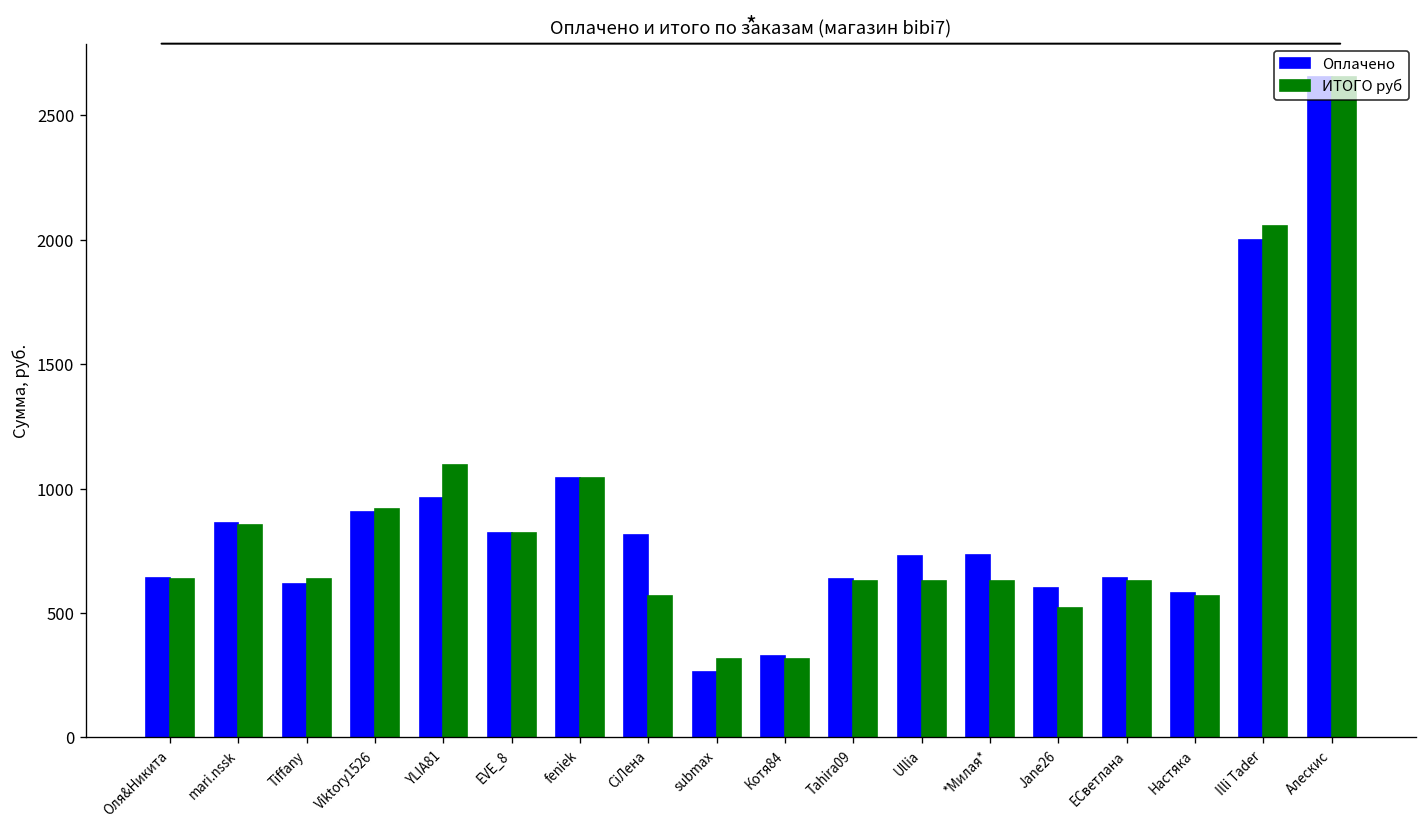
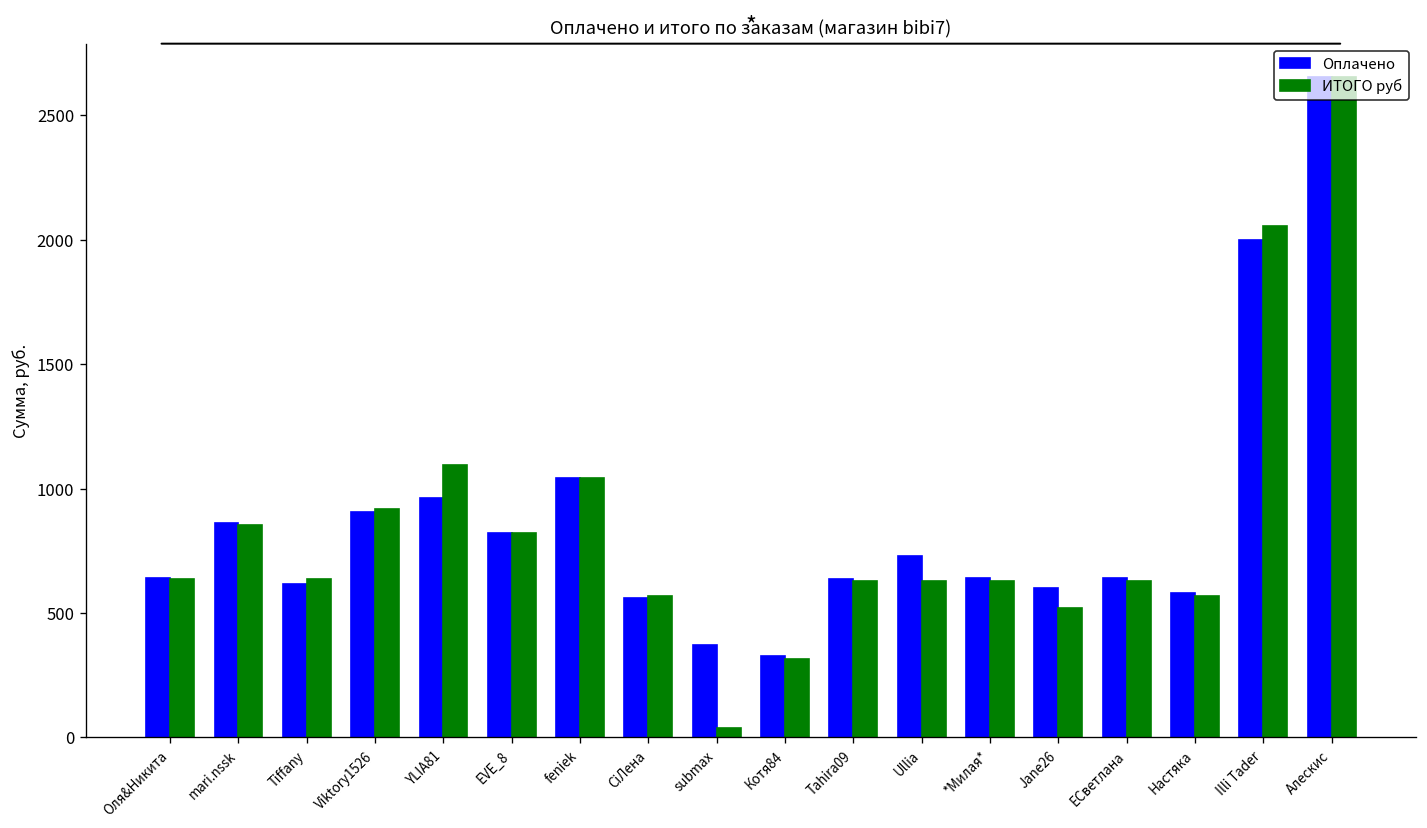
Оплачено, CiЛена: 810 -> 560
Оплачено, submax: 260 -> 370
ИТОГО руб, submax: 310 -> 40
Оплачено, *Милая*: 730 -> 640
